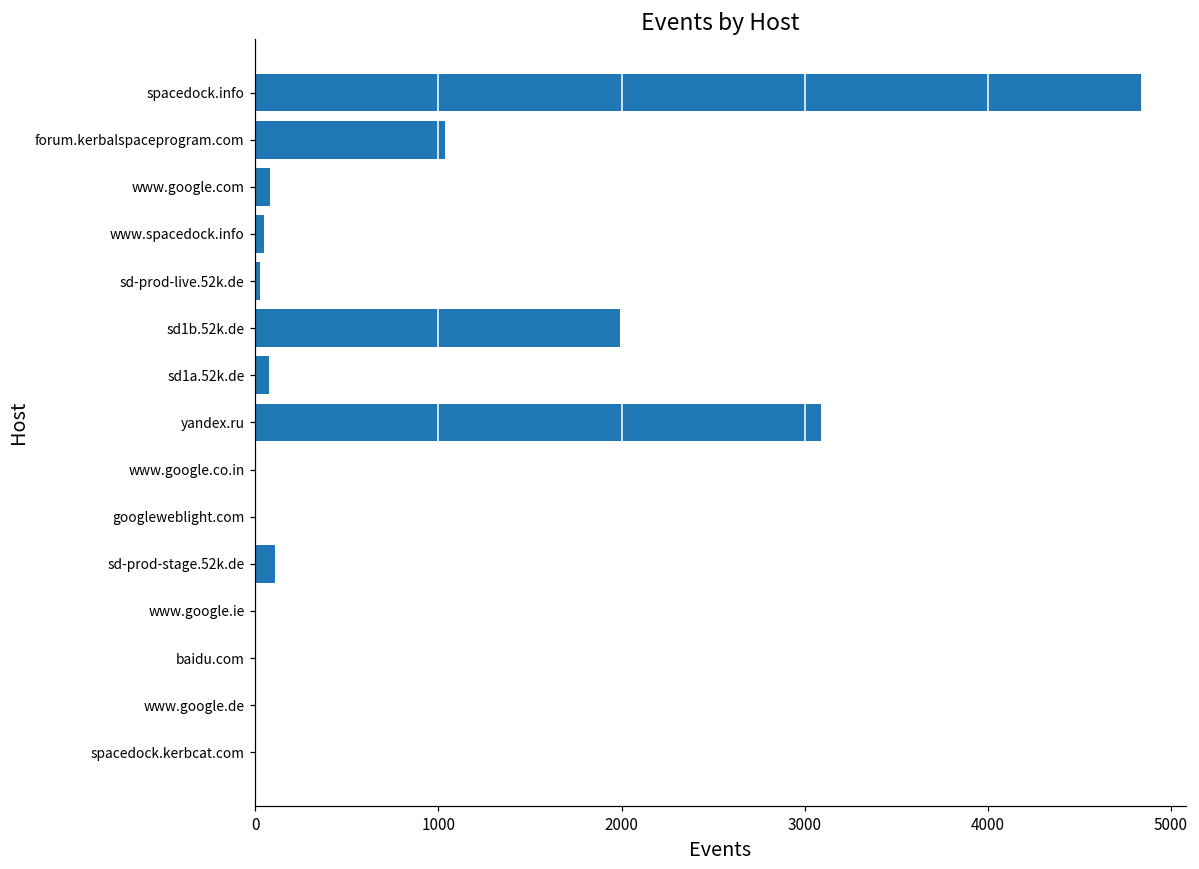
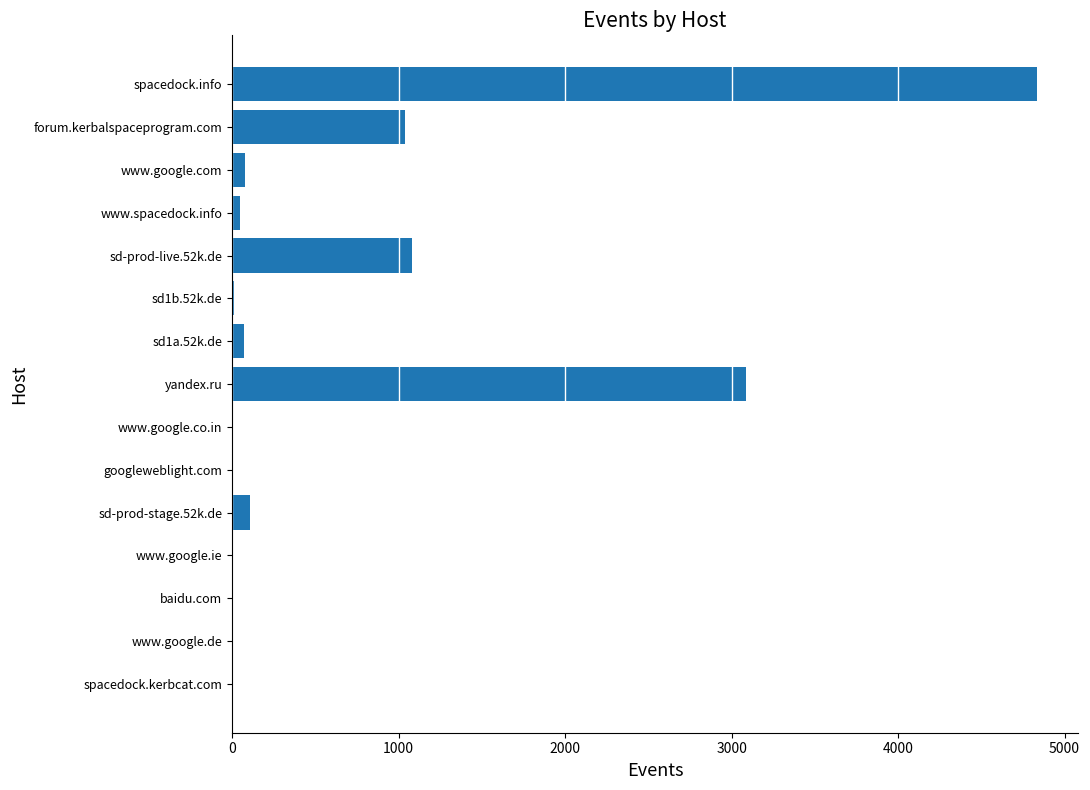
sd-prod-live.52k.de: 30 -> 1080
sd1b.52k.de: 1990 -> 10
